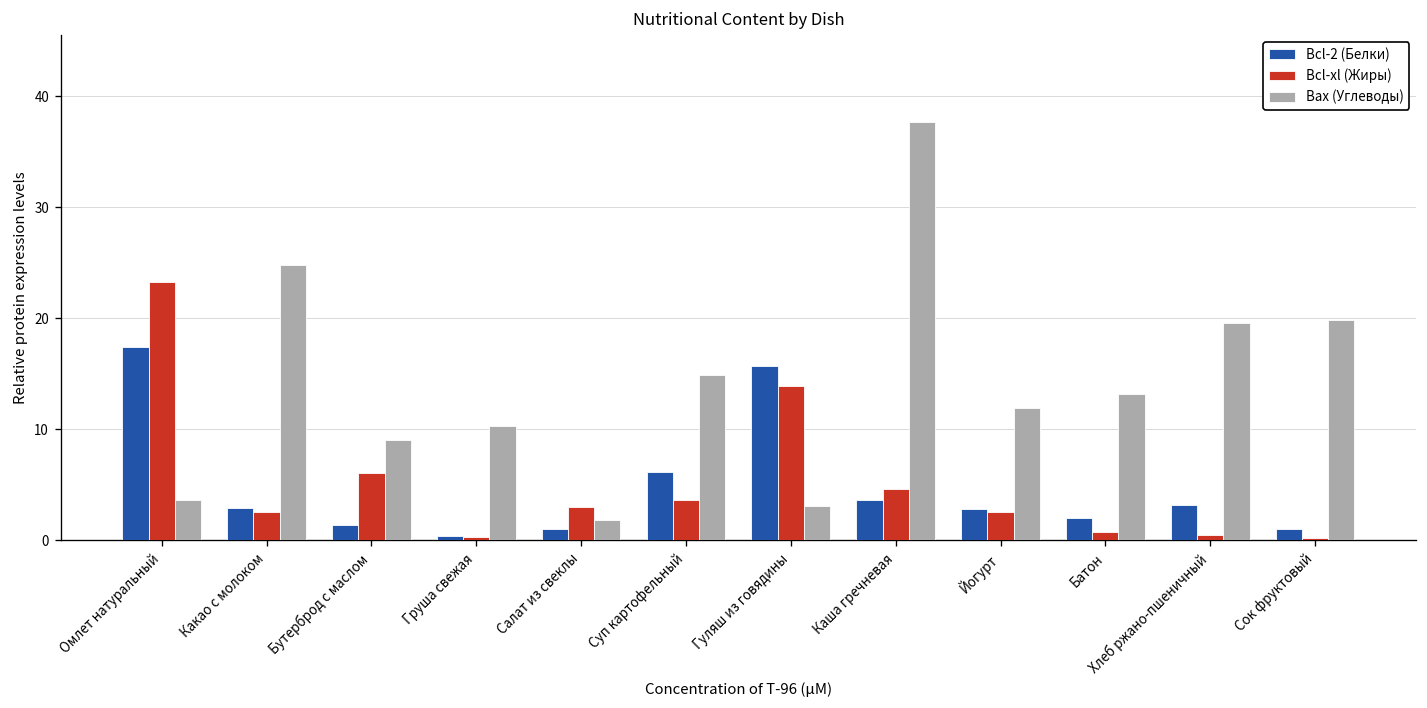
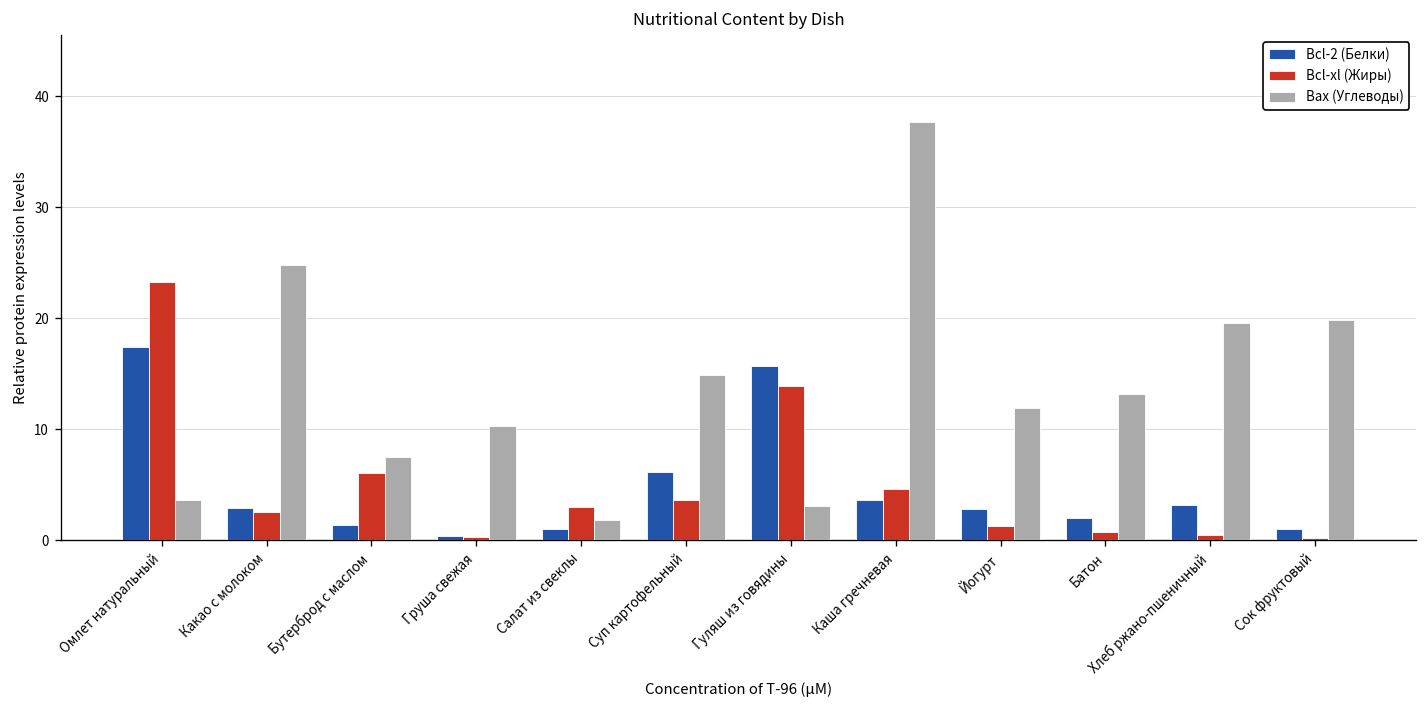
Bax (Углеводы), Бутерброд с маслом: 9 -> 8
Bcl-xl (Жиры), Йогурт: 3 -> 1
